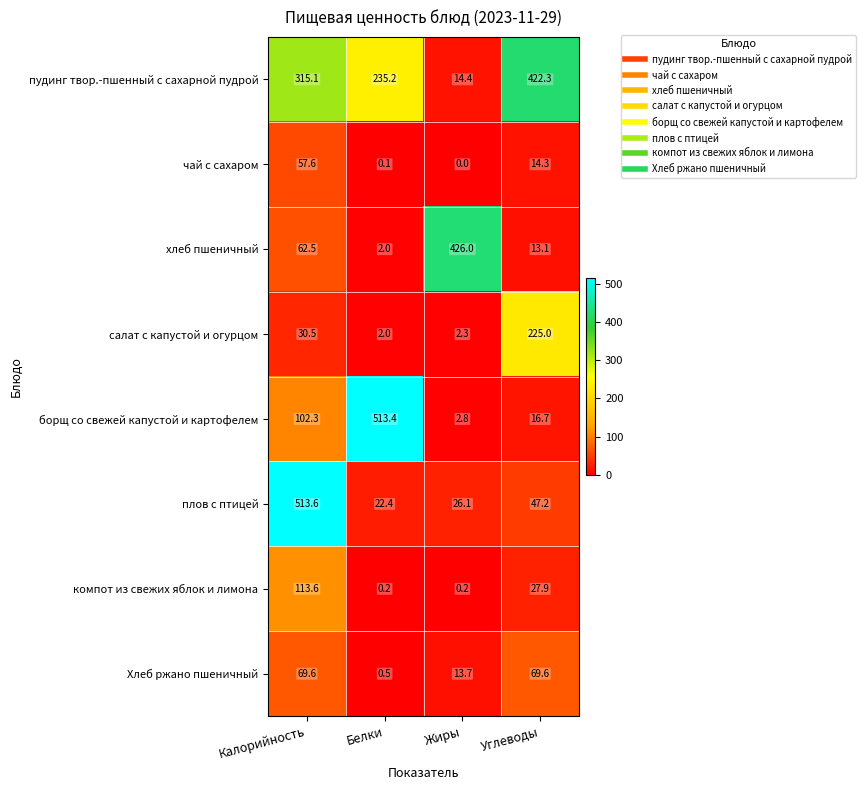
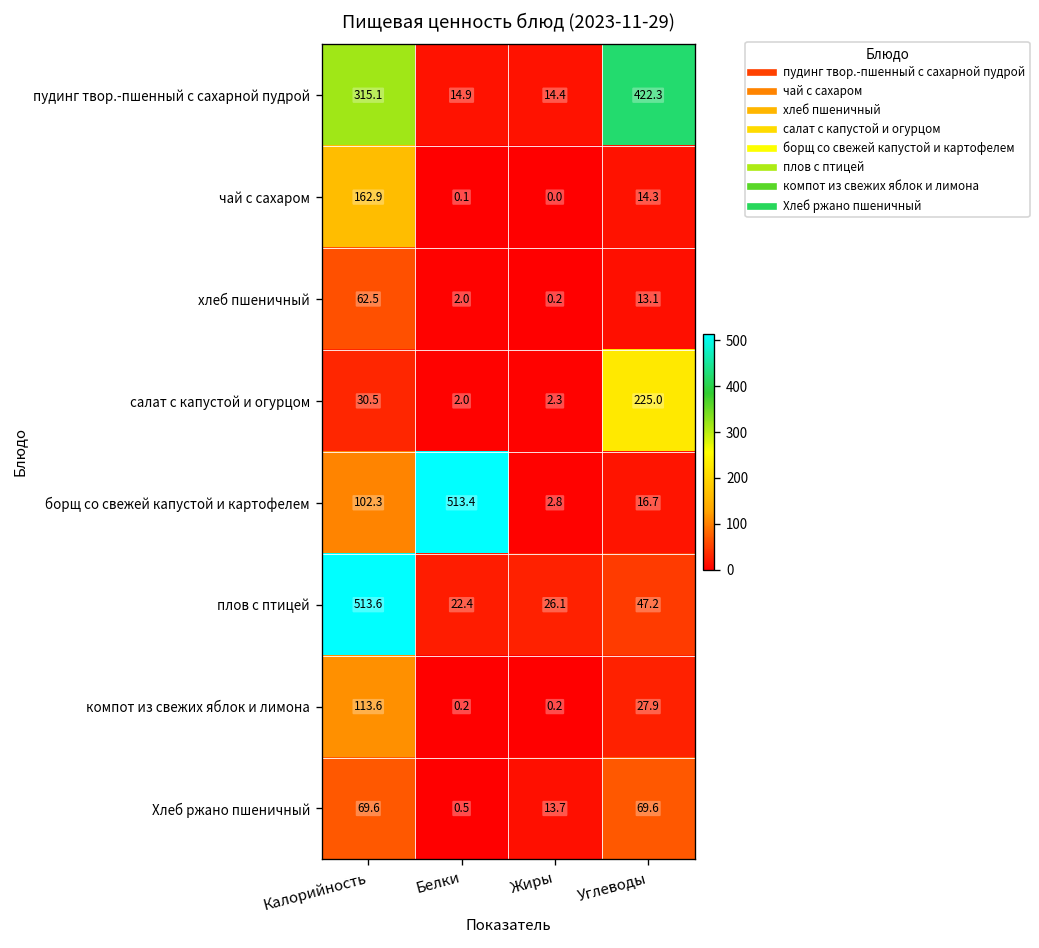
пудинг твор.-пшенный с сахарной пудрой, Белки: 235.2 -> 14.9
чай с сахаром, Калорийность: 57.6 -> 162.9
хлеб пшеничный, Жиры: 426.0 -> 0.2
